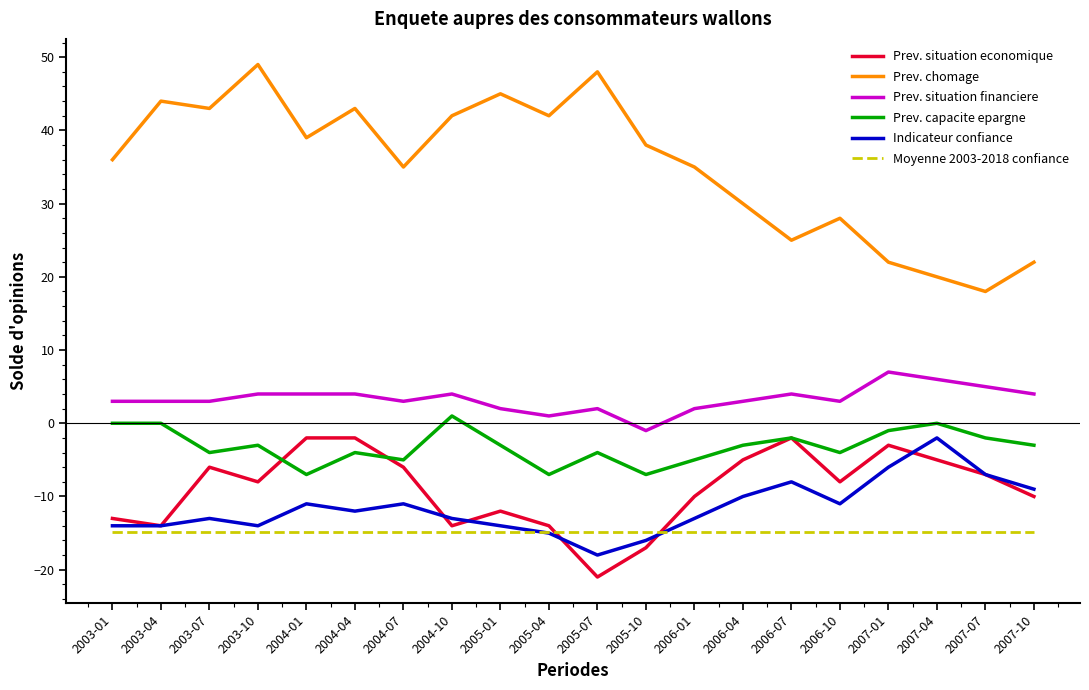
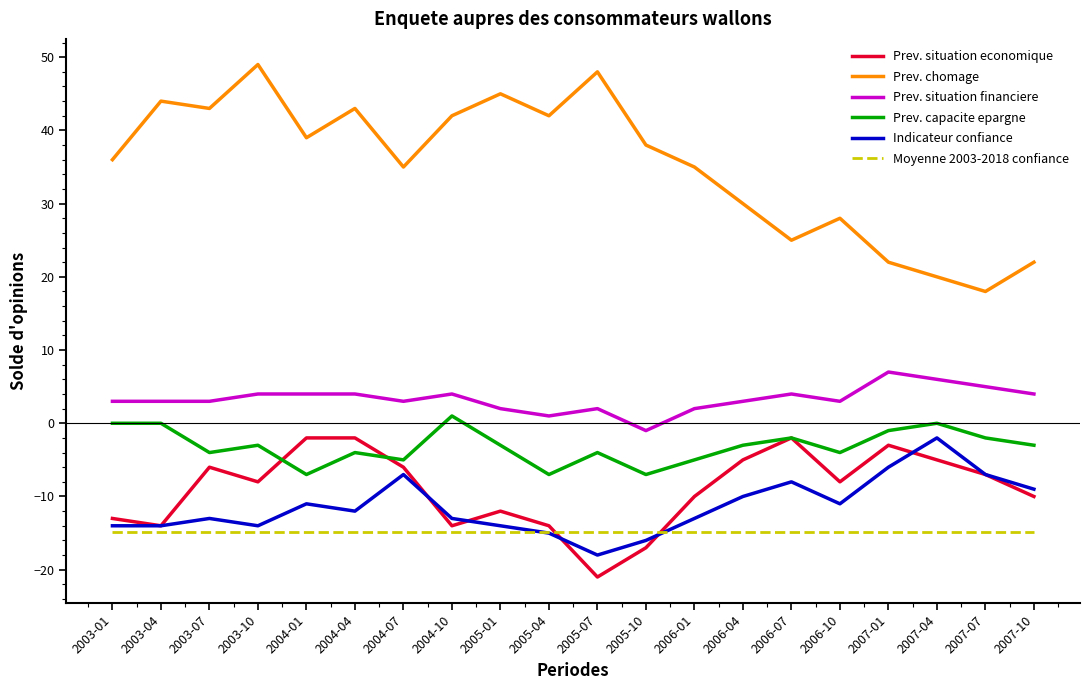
Indicateur confiance, 2004-07: -11 -> -7
